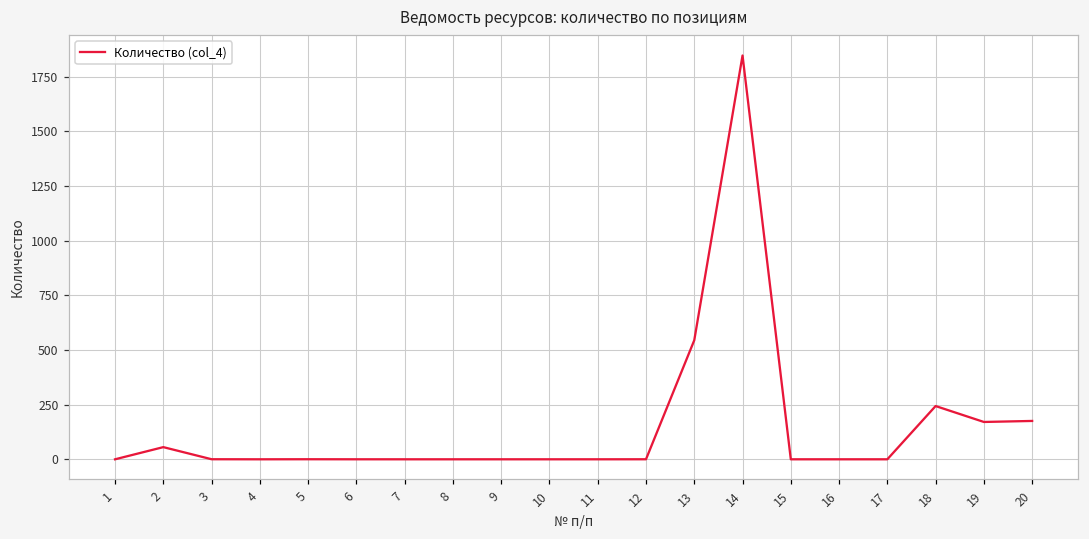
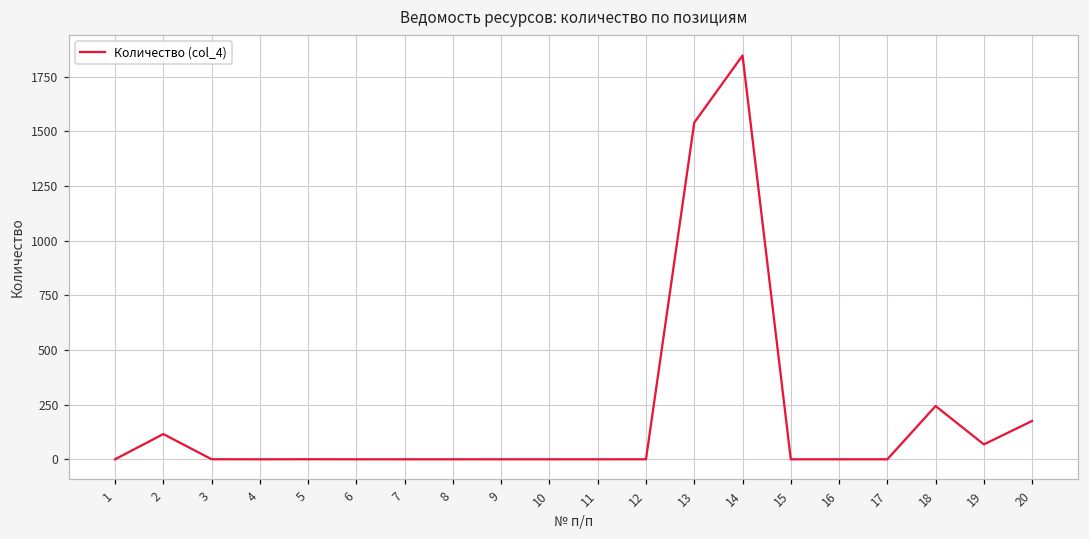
2: 60 -> 120
13: 540 -> 1540
19: 170 -> 70
